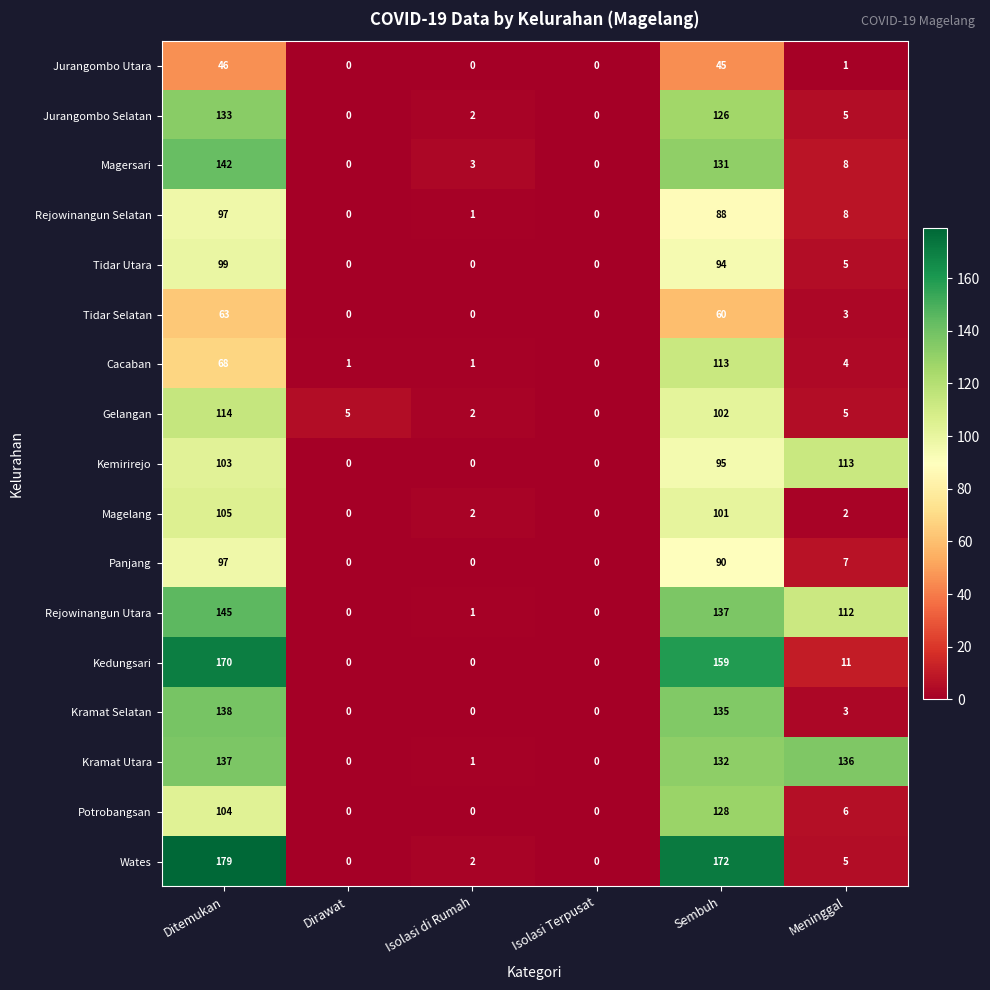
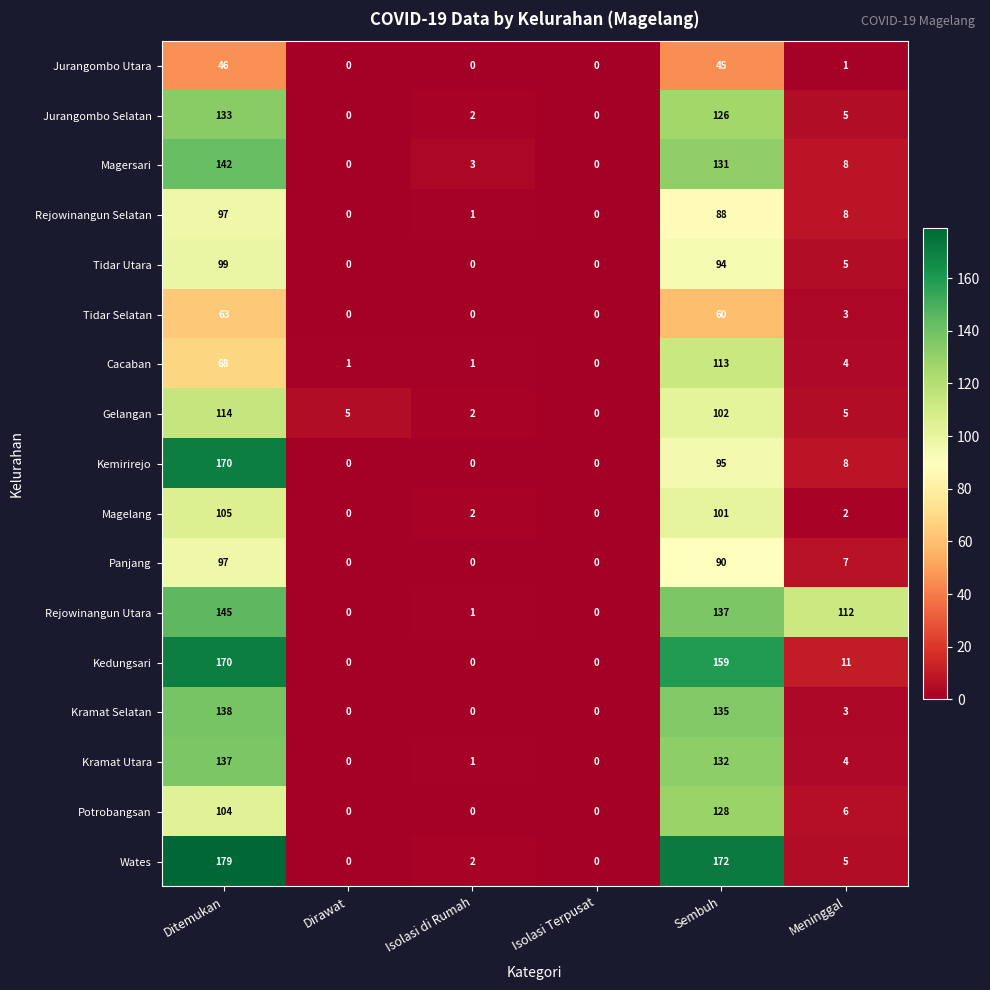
Kemirirejo, Ditemukan: 103 -> 170
Kemirirejo, Meninggal: 113 -> 8
Kramat Utara, Meninggal: 136 -> 4
